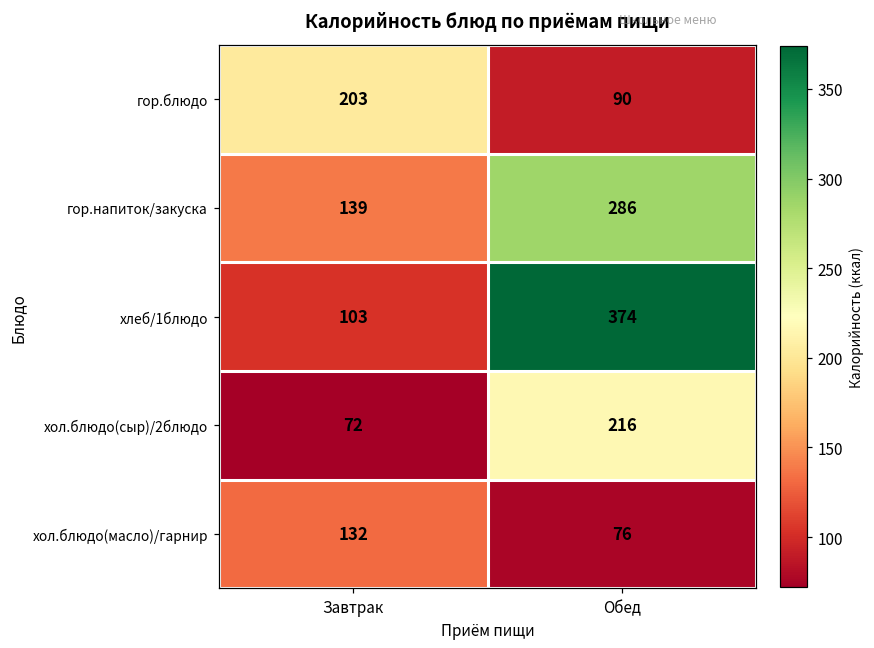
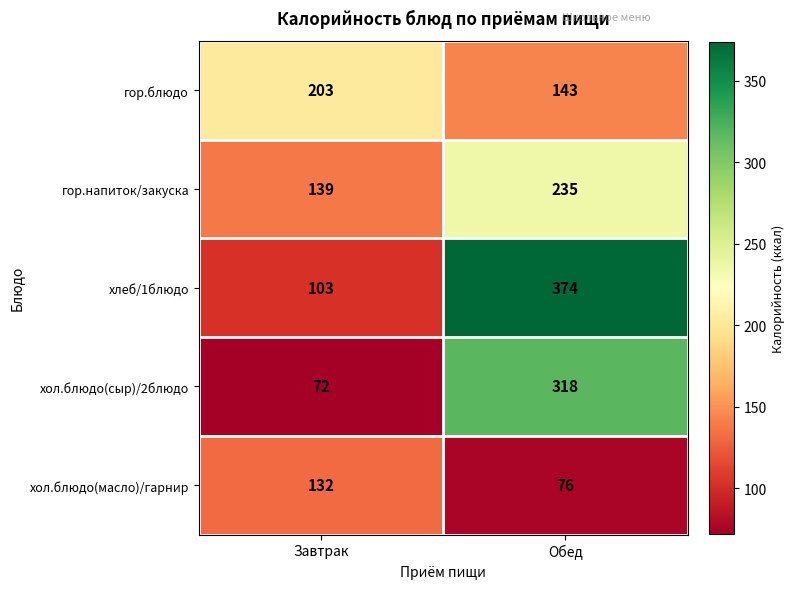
гор.блюдо, Обед: 90 -> 143
гор.напиток/закуска, Обед: 286 -> 235
хол.блюдо(сыр)/2блюдо, Обед: 216 -> 318
